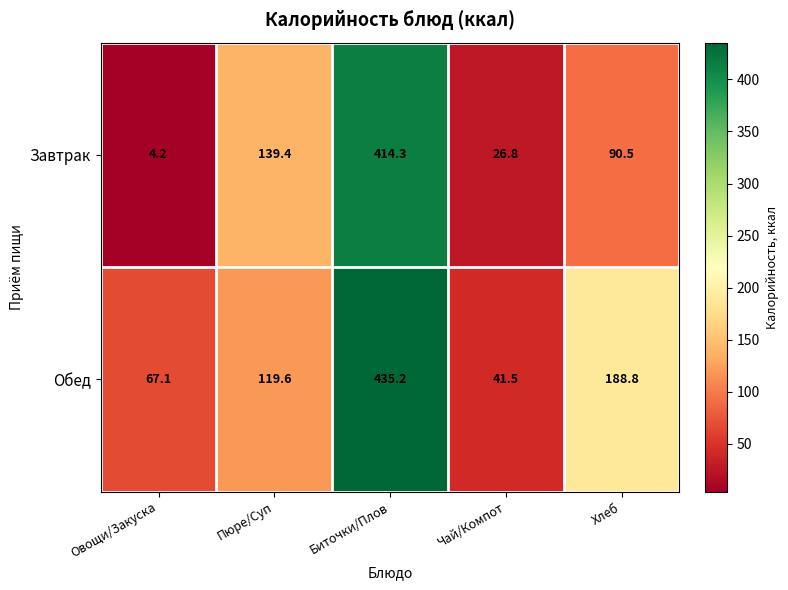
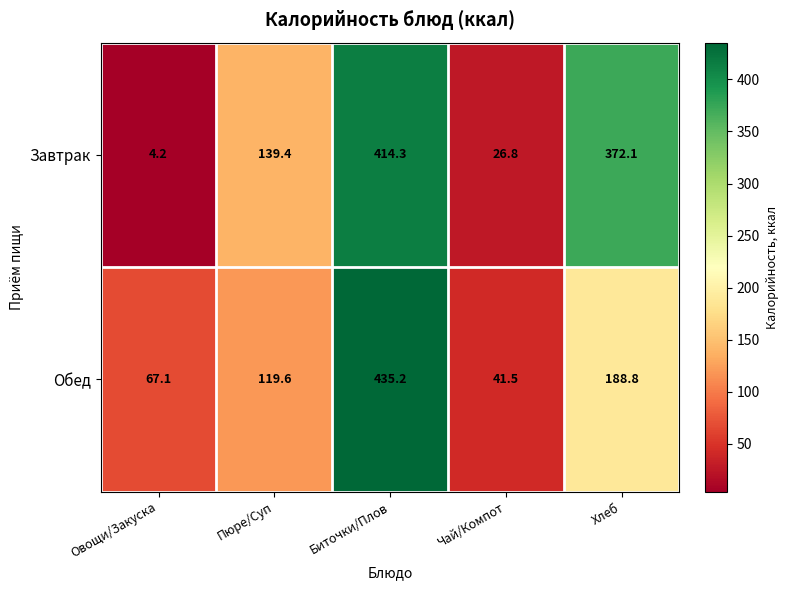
Завтрак, Хлеб: 90.5 -> 372.1
